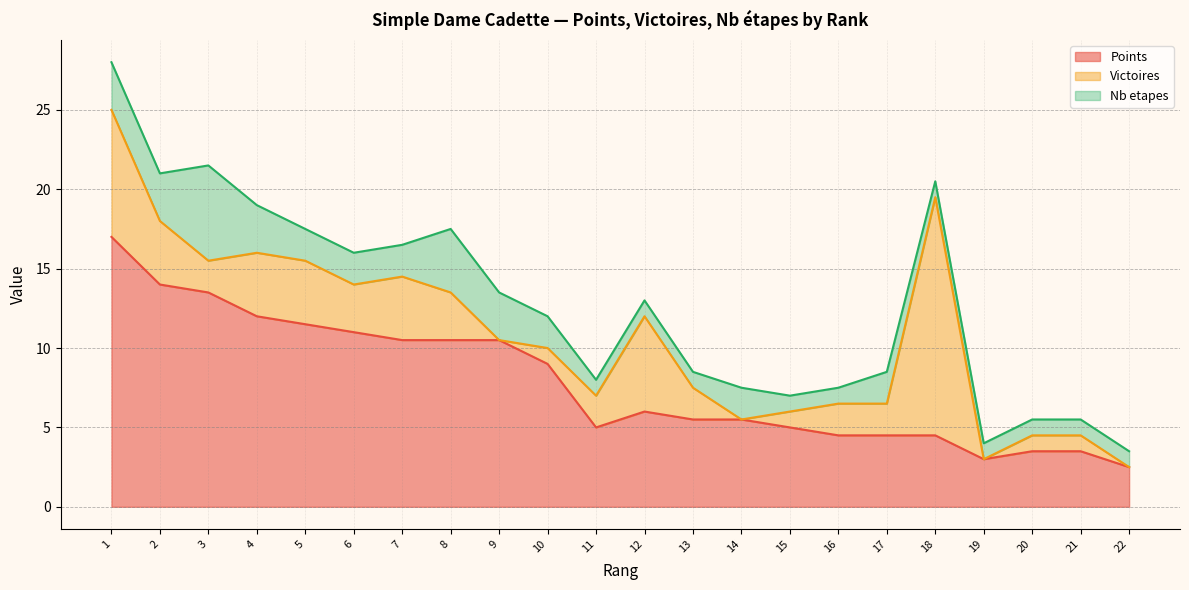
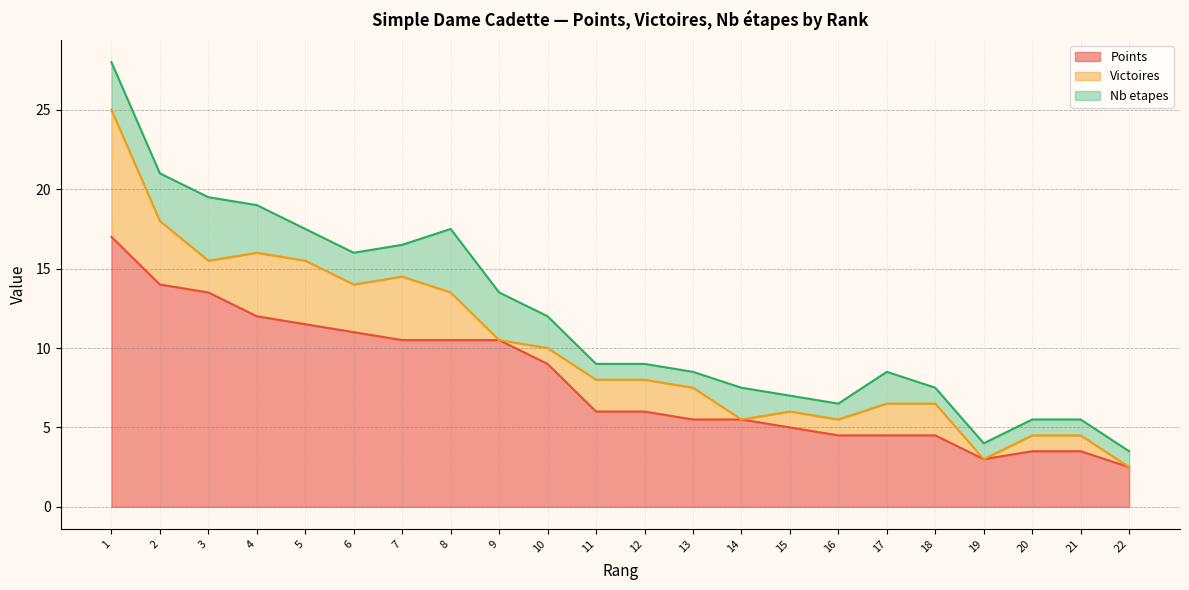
Nb etapes, 3: 6 -> 4
Points, 11: 5 -> 6
Victoires, 12: 6 -> 2
Victoires, 16: 2 -> 1
Victoires, 18: 15 -> 2
